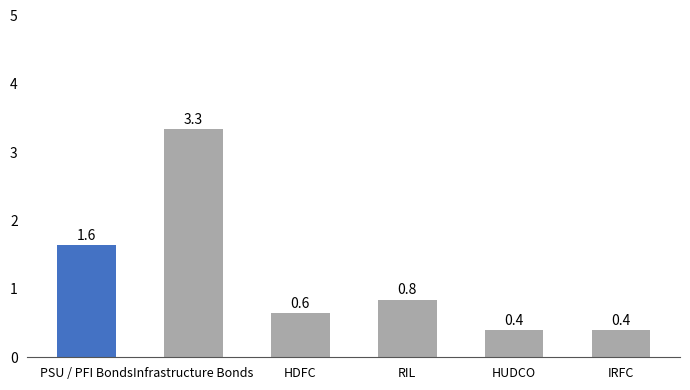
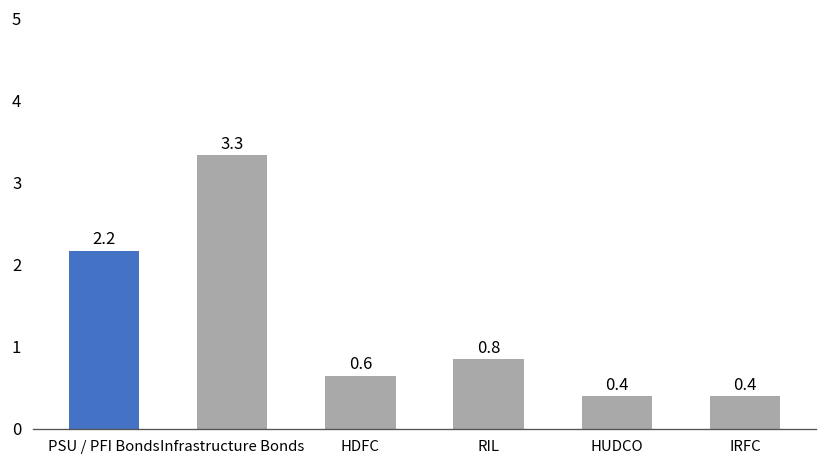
PSU / PFI Bonds: 1.6 -> 2.2
